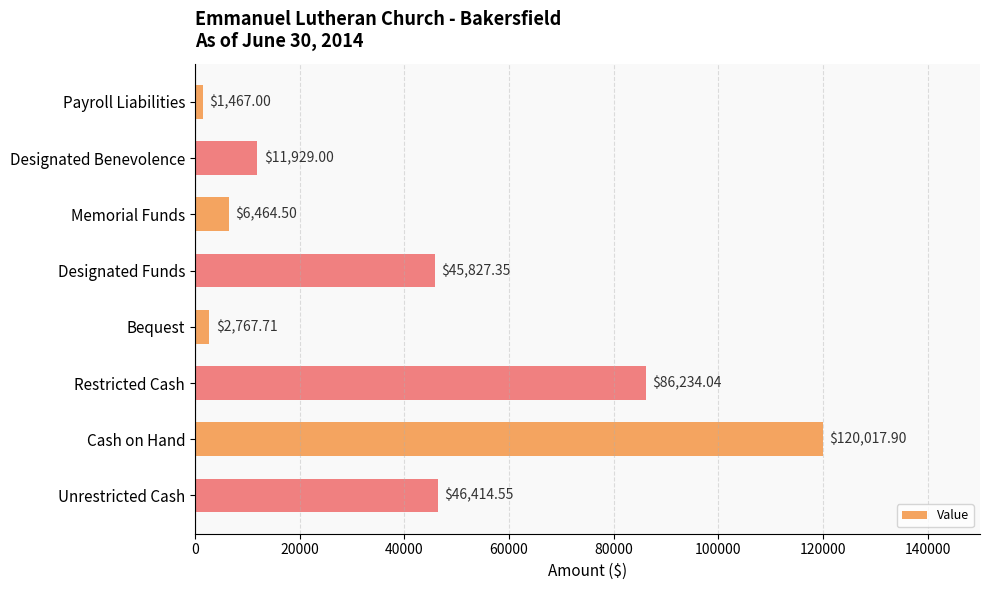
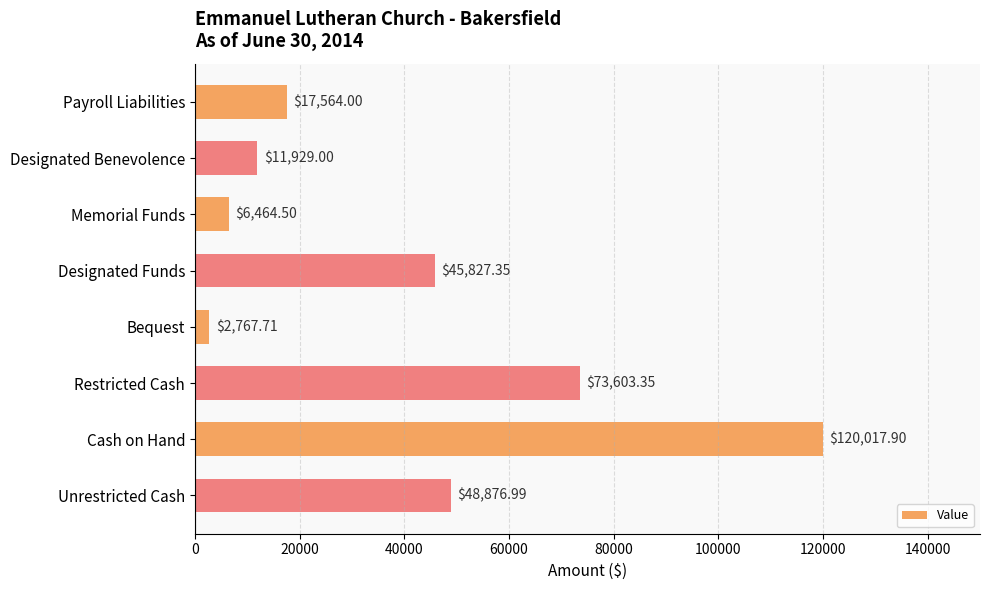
Payroll Liabilities: $1,467.00 -> $17,564.00
Restricted Cash: $86,234.04 -> $73,603.35
Unrestricted Cash: $46,414.55 -> $48,876.99
